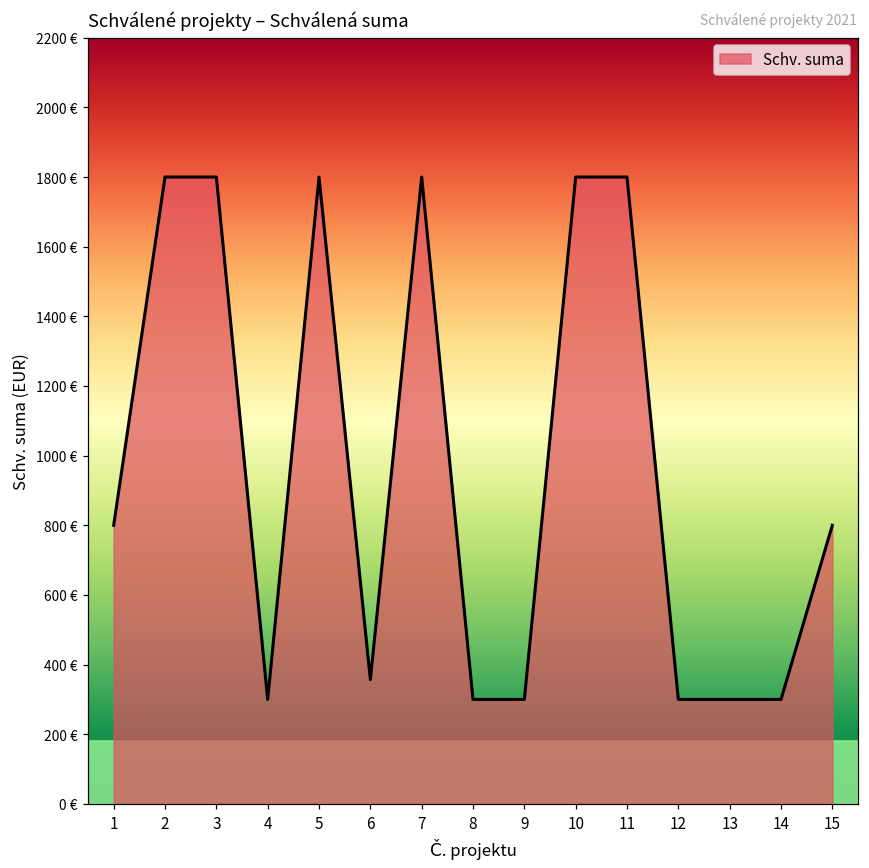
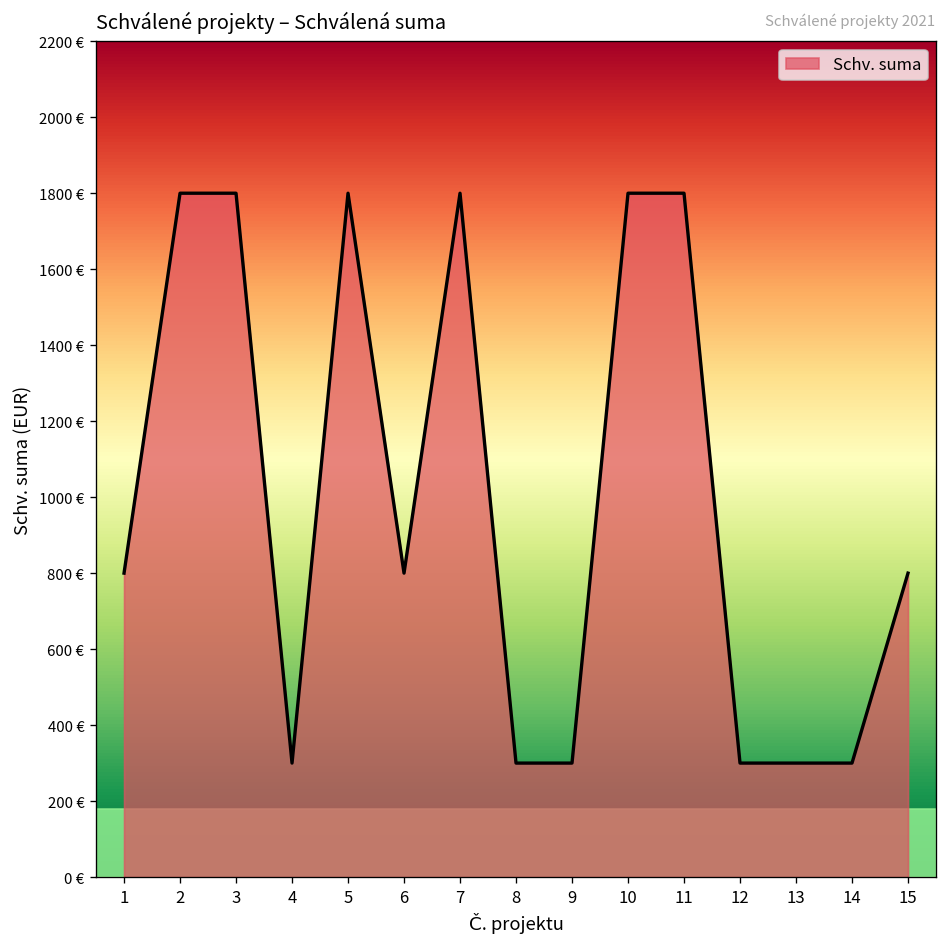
6: 360 € -> 800 €
